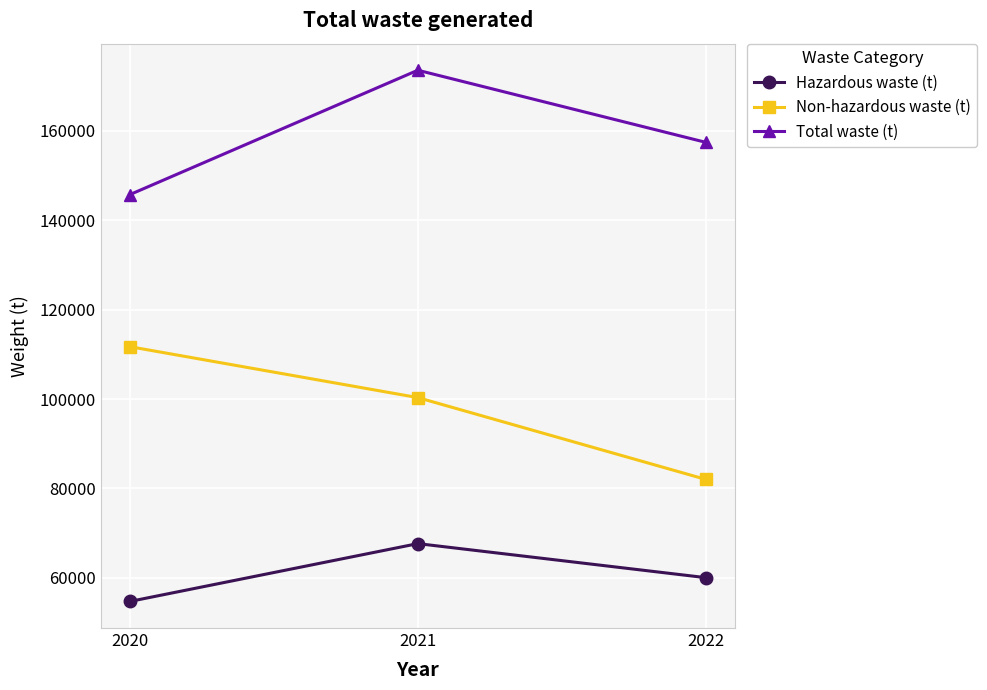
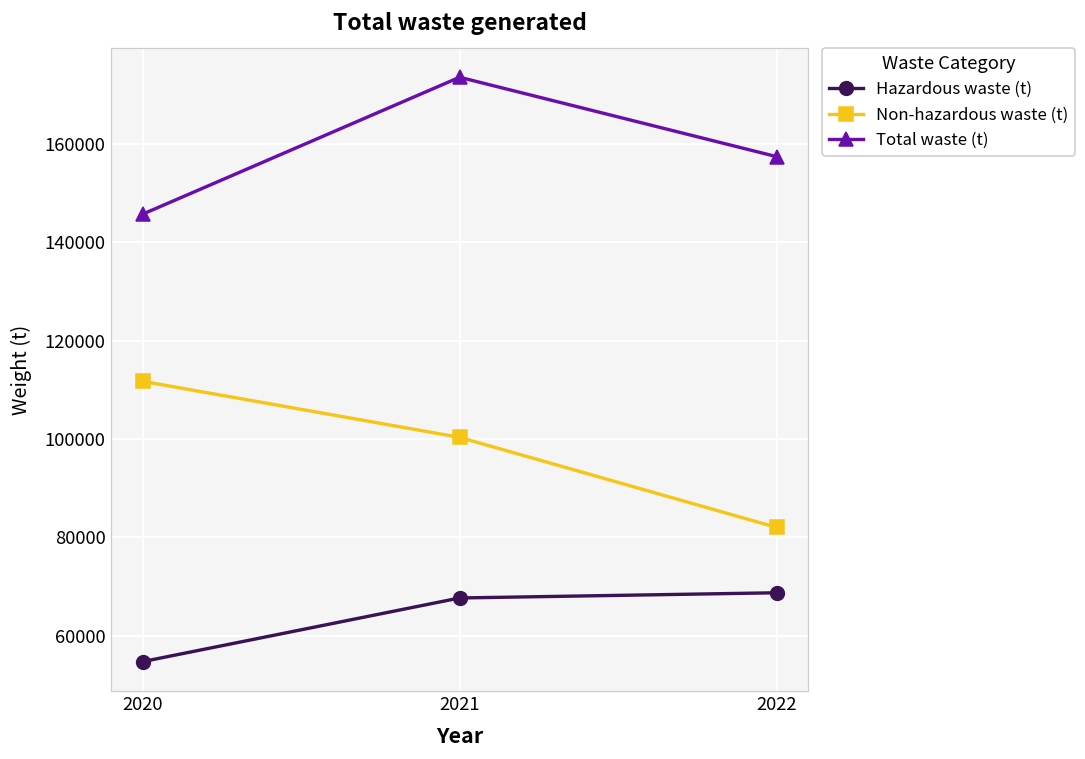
Hazardous waste (t), 2022: 60000 -> 69000
